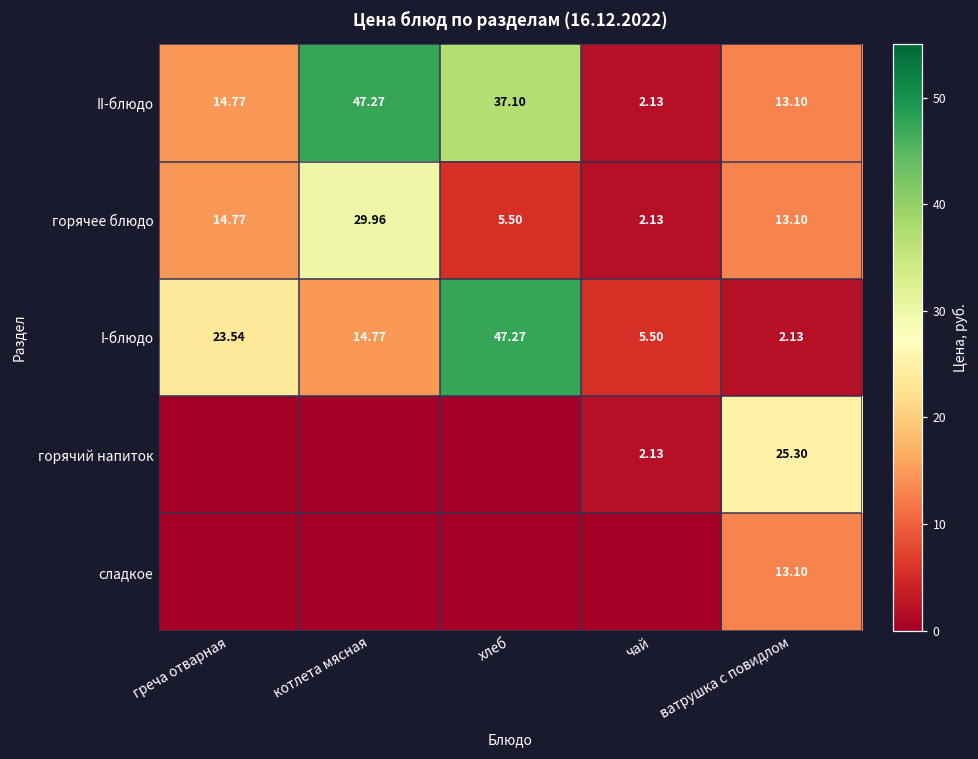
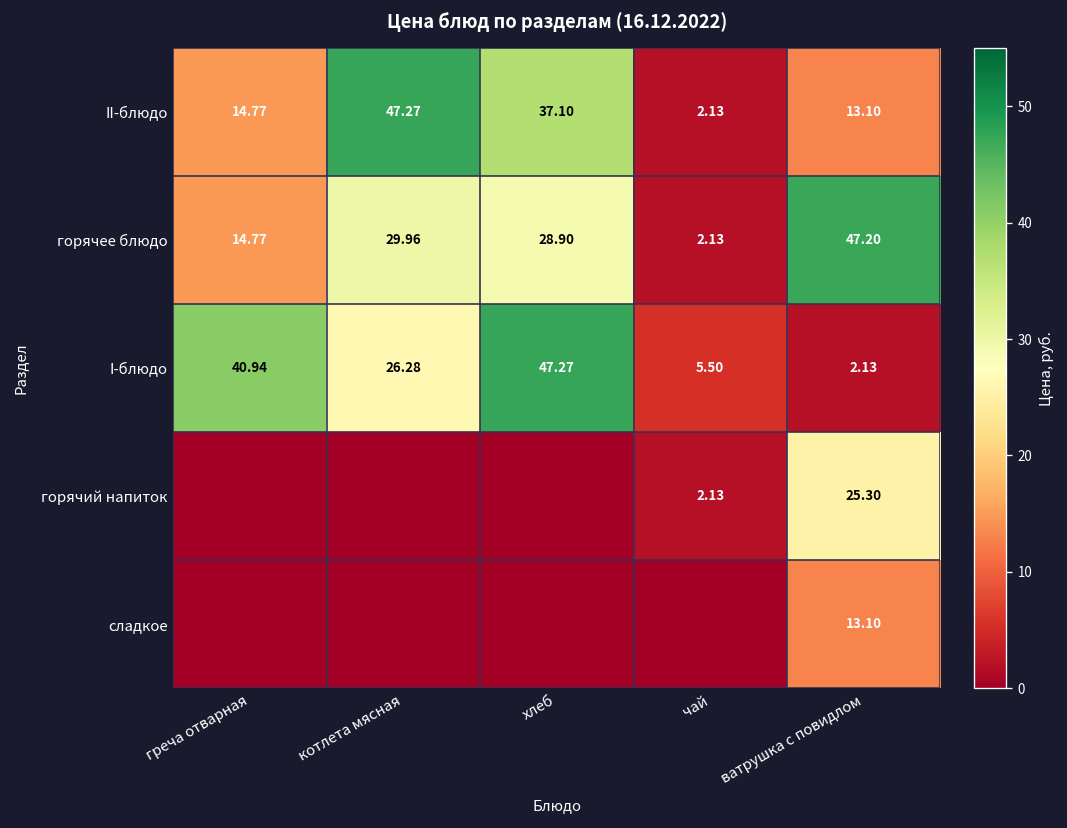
горячее блюдо, хлеб: 5.50 -> 28.90
горячее блюдо, ватрушка с повидлом: 13.10 -> 47.20
I-блюдо, греча отварная: 23.54 -> 40.94
I-блюдо, котлета мясная: 14.77 -> 26.28
